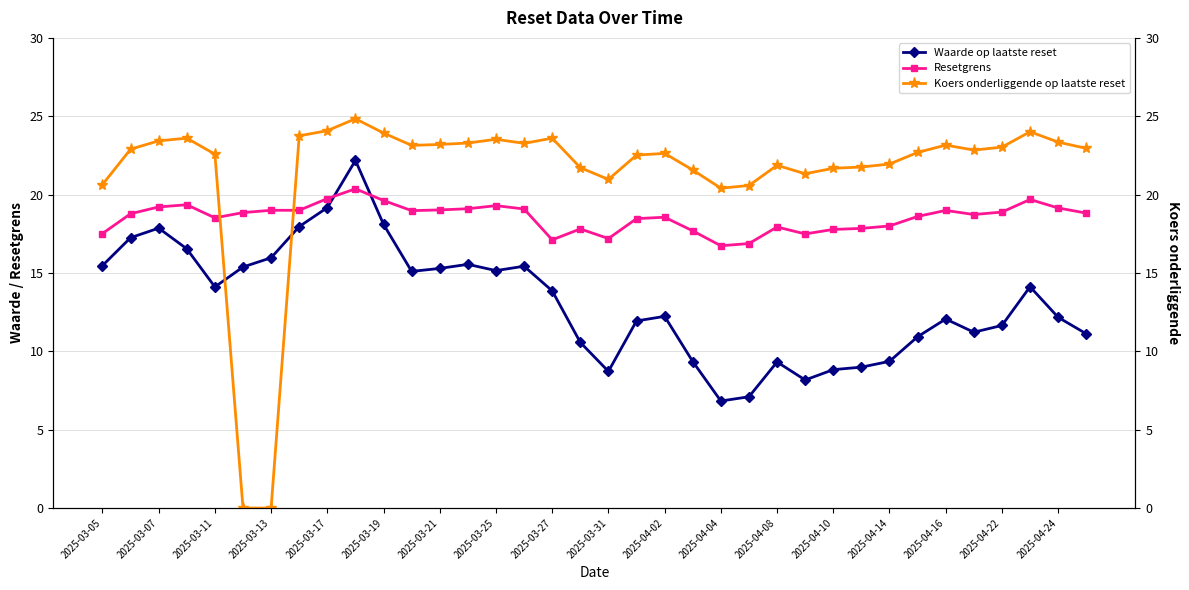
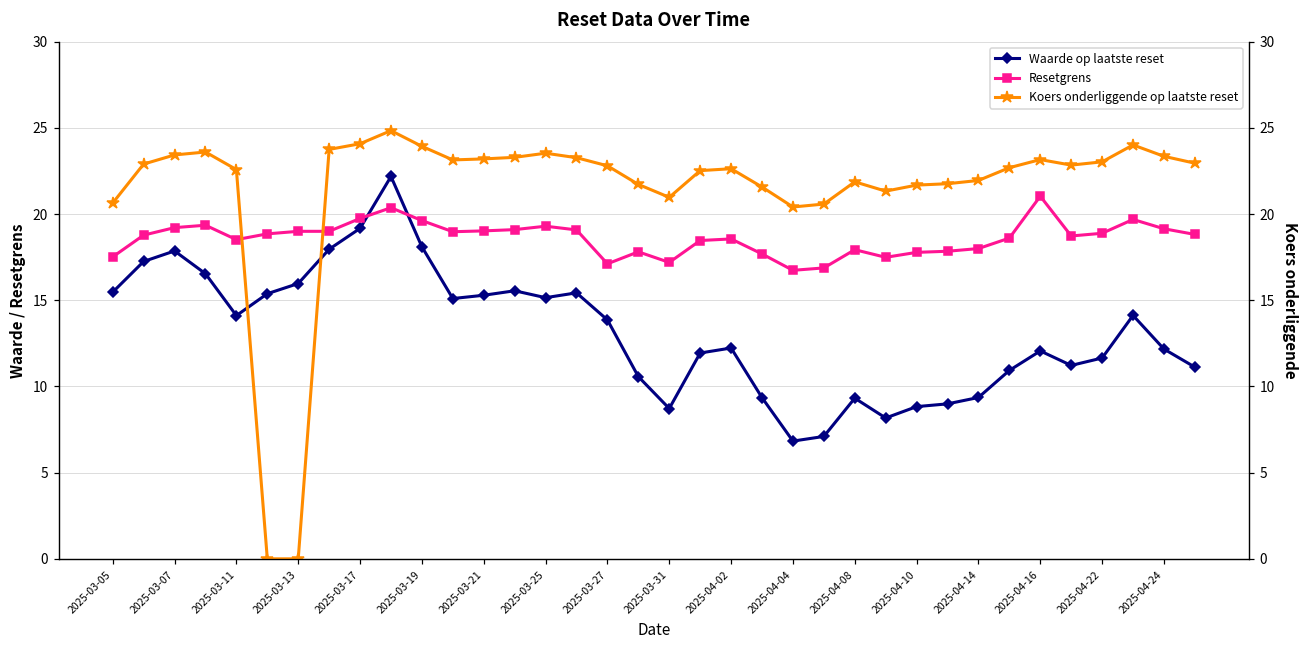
Resetgrens, 2025-04-16: 19.0 -> 21.0
Koers onderliggende op laatste reset, 2025-03-27: 23.6 -> 22.8
